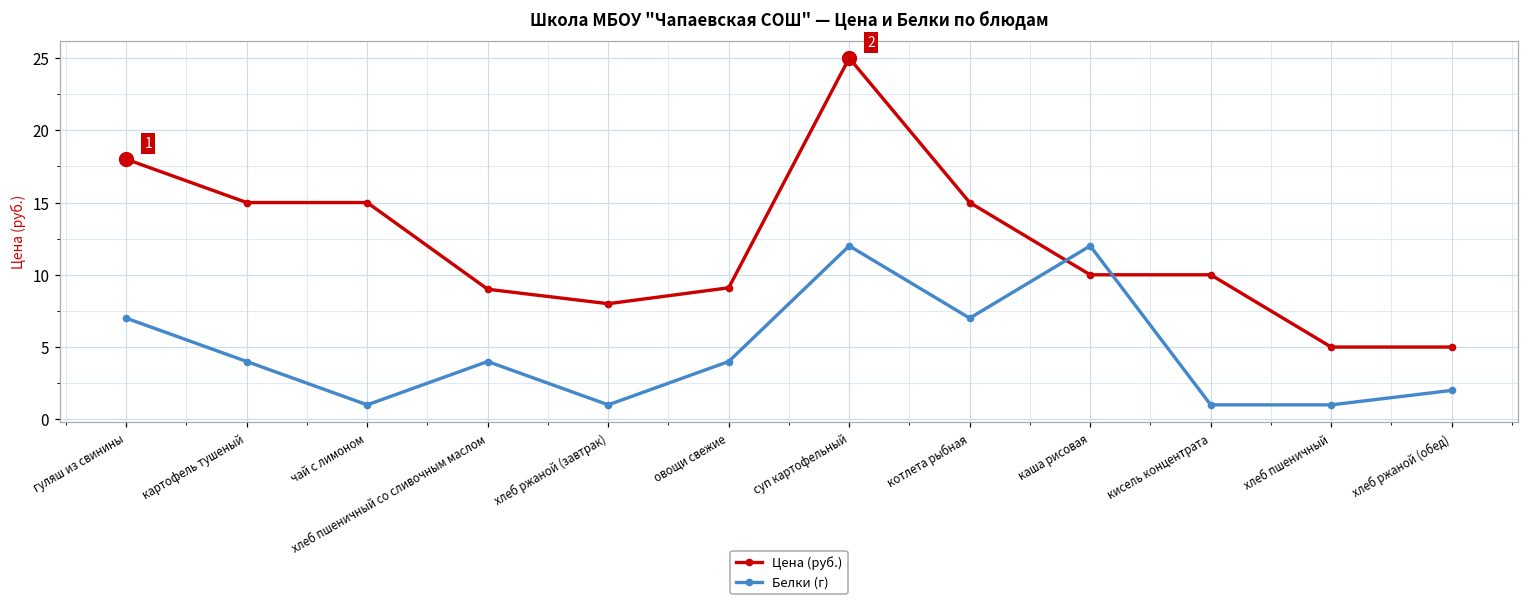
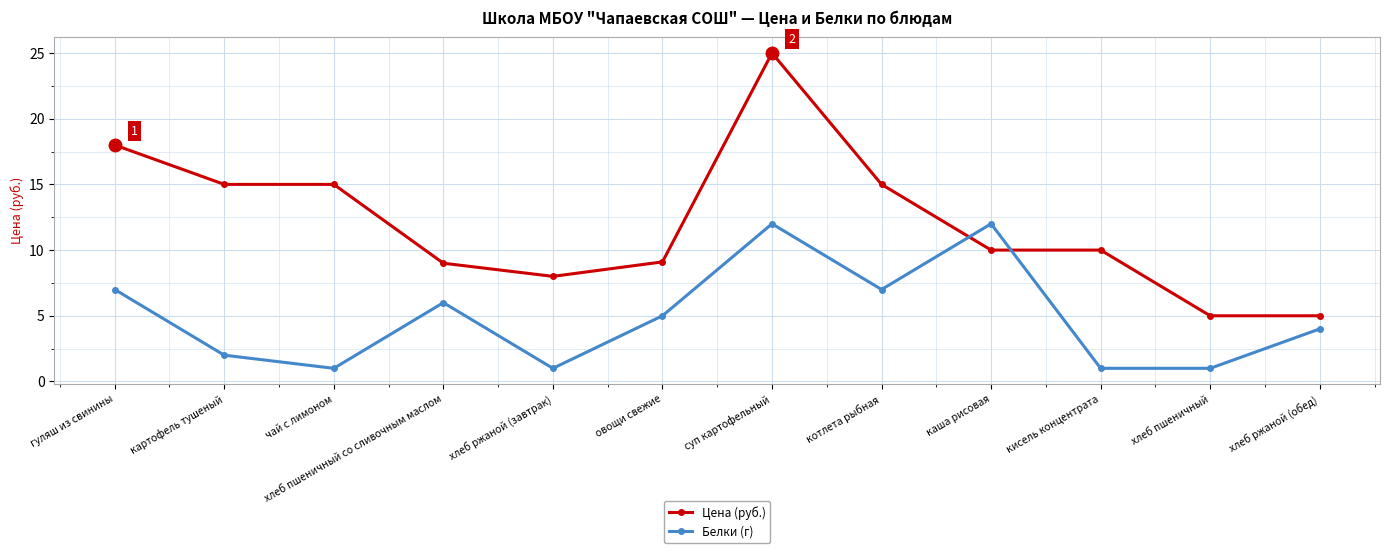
Белки (г), картофель тушеный: 4 -> 2
Белки (г), хлеб пшеничный со сливочным маслом: 4 -> 6
Белки (г), овощи свежие: 4 -> 5
Белки (г), хлеб ржаной (обед): 2 -> 4
